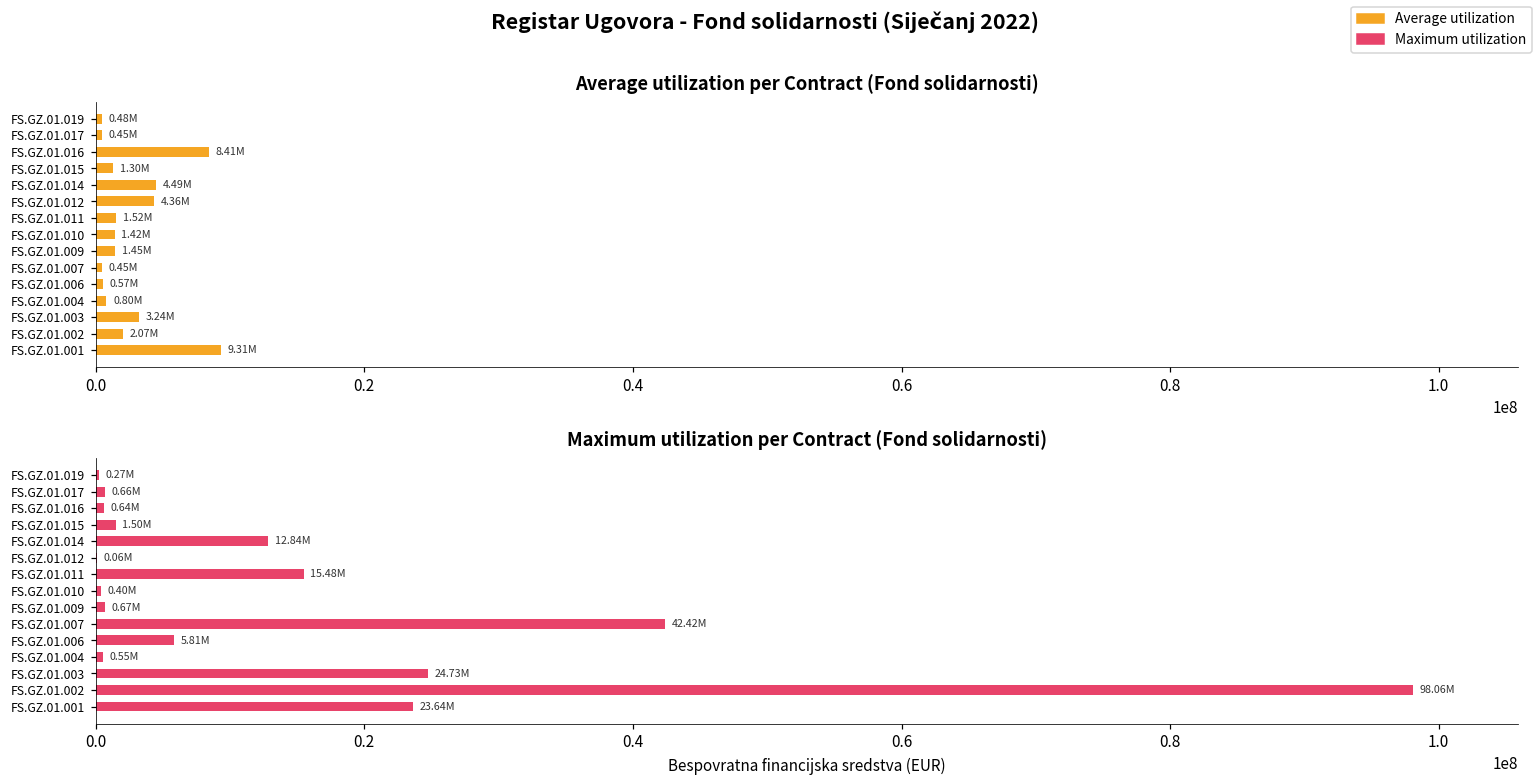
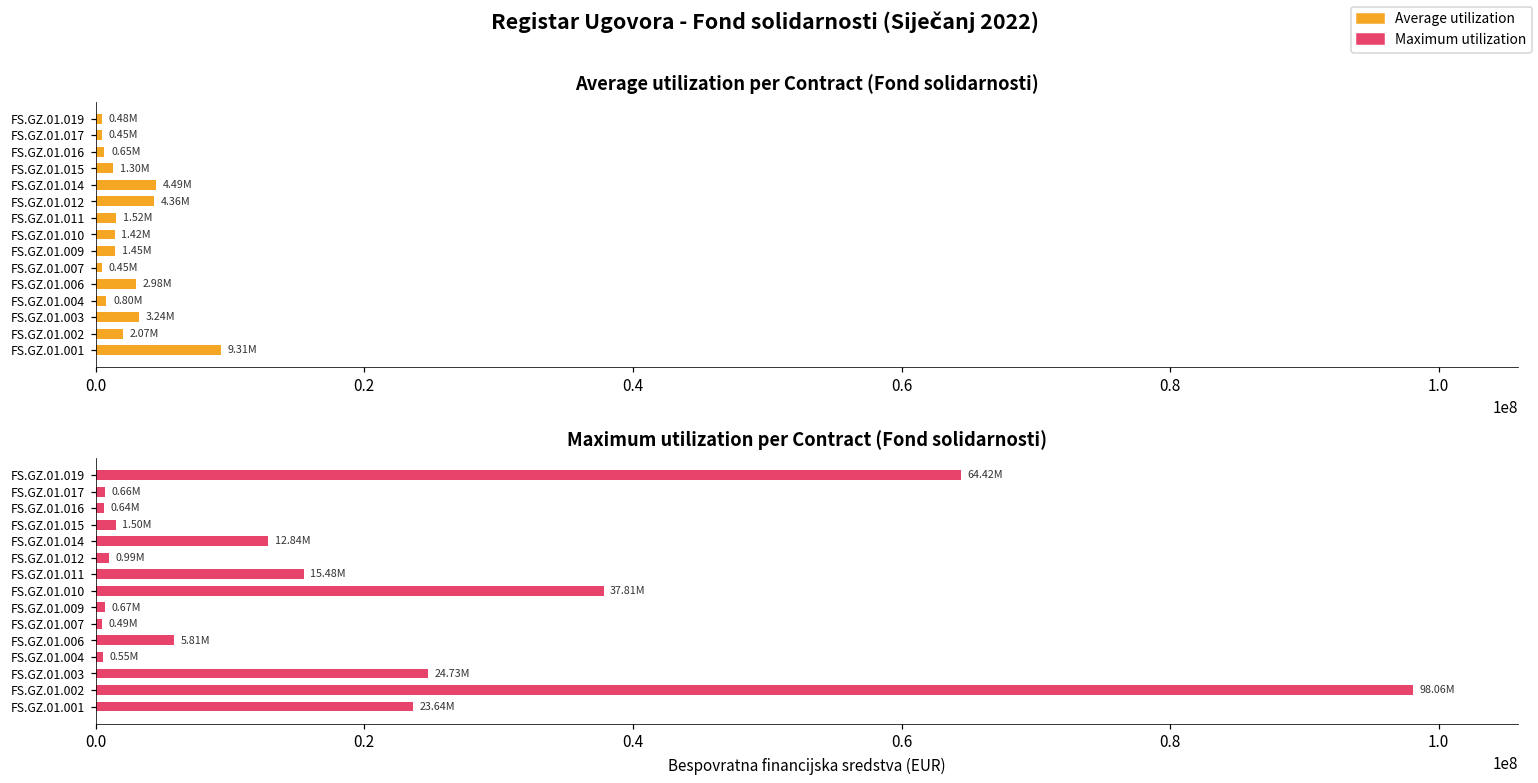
Average utilization per Contract (Fond solidarnosti), FS.GZ.01.016: 8.41M -> 0.65M
Average utilization per Contract (Fond solidarnosti), FS.GZ.01.006: 0.57M -> 2.98M
Maximum utilization per Contract (Fond solidarnosti), FS.GZ.01.019: 0.27M -> 64.42M
Maximum utilization per Contract (Fond solidarnosti), FS.GZ.01.012: 0.06M -> 0.99M
Maximum utilization per Contract (Fond solidarnosti), FS.GZ.01.010: 0.40M -> 37.81M
Maximum utilization per Contract (Fond solidarnosti), FS.GZ.01.007: 42.42M -> 0.49M
